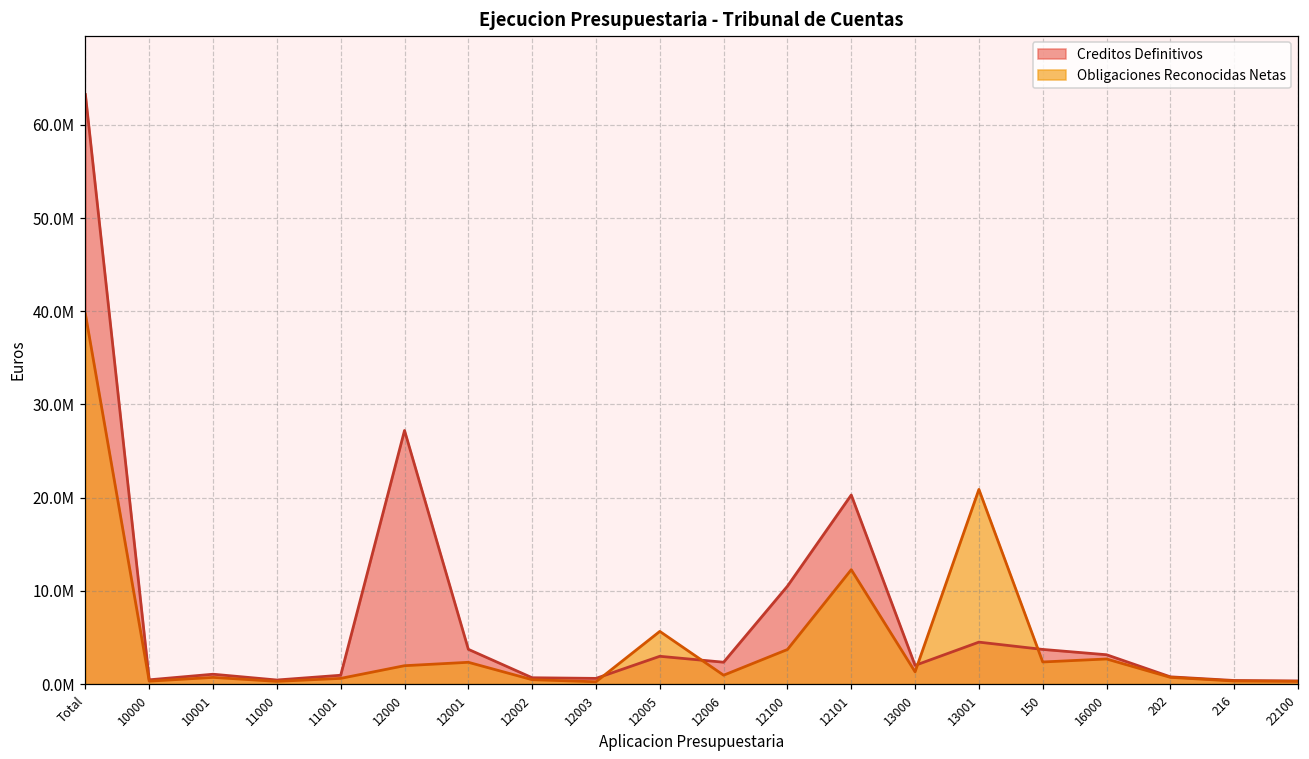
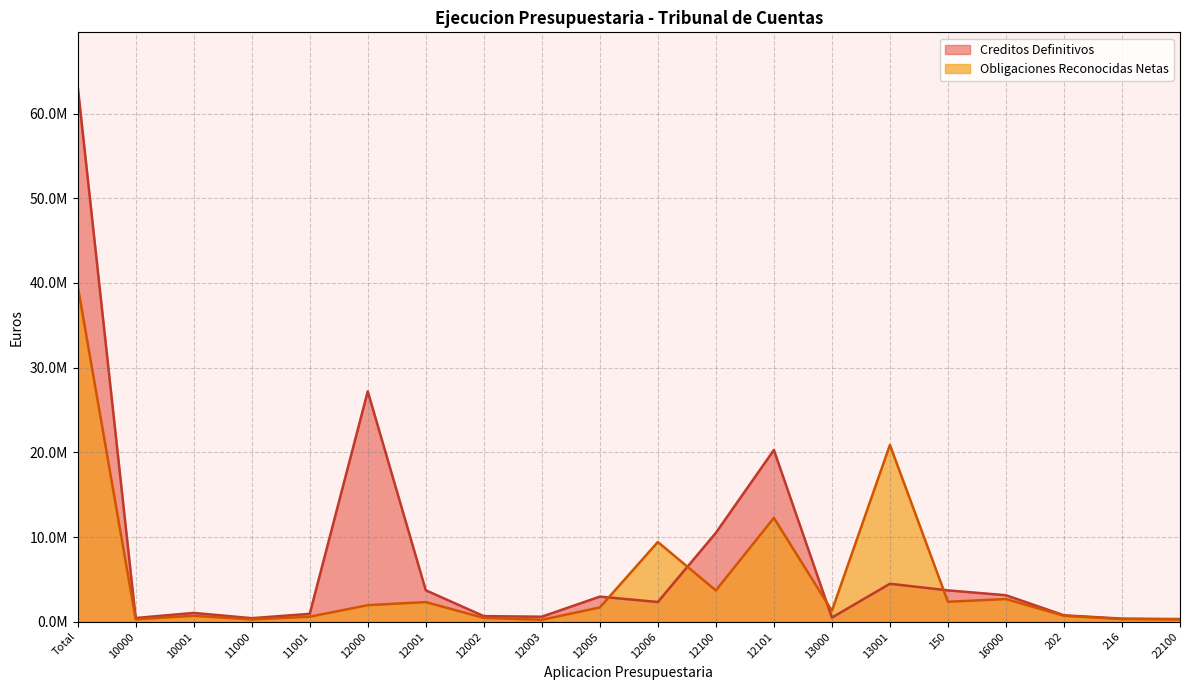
Obligaciones Reconocidas Netas, 12005: 6000000 -> 2000000
Obligaciones Reconocidas Netas, 12006: 1000000 -> 9000000
Creditos Definitivos, 13000: 2000000 -> 0
